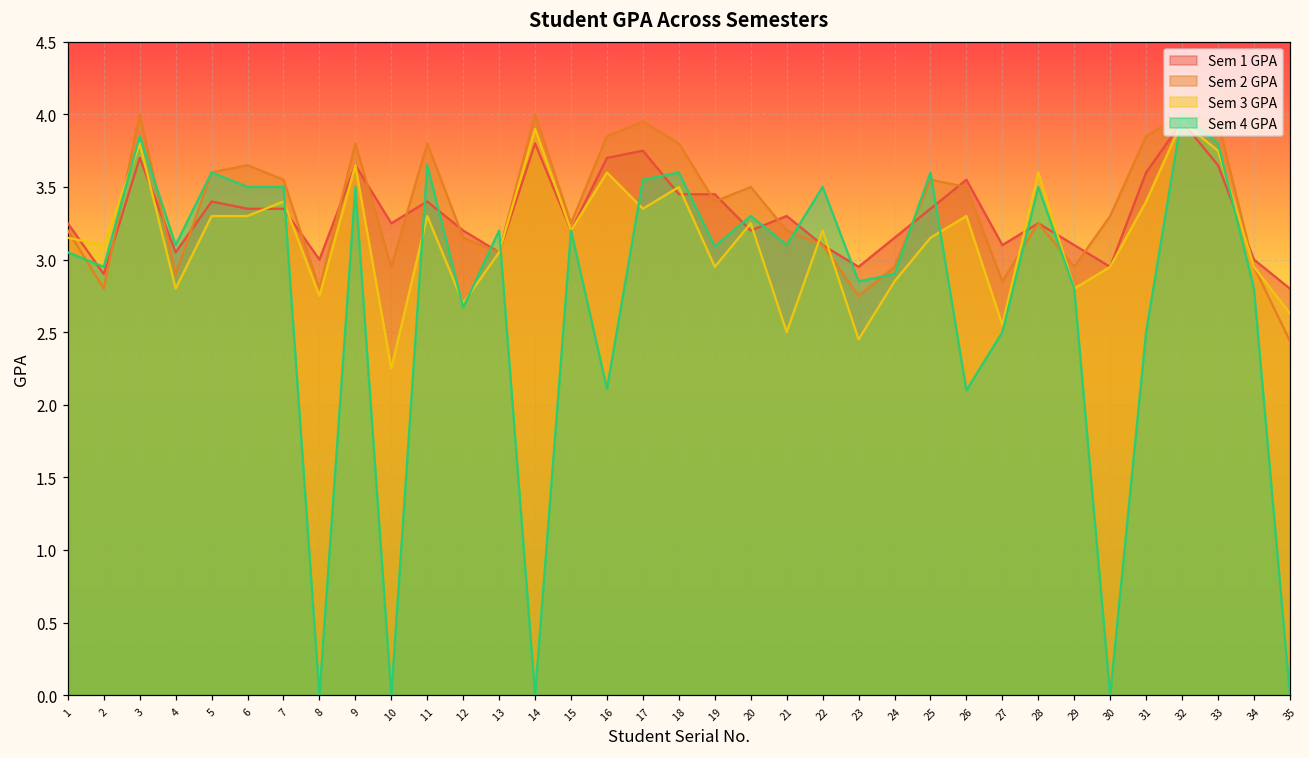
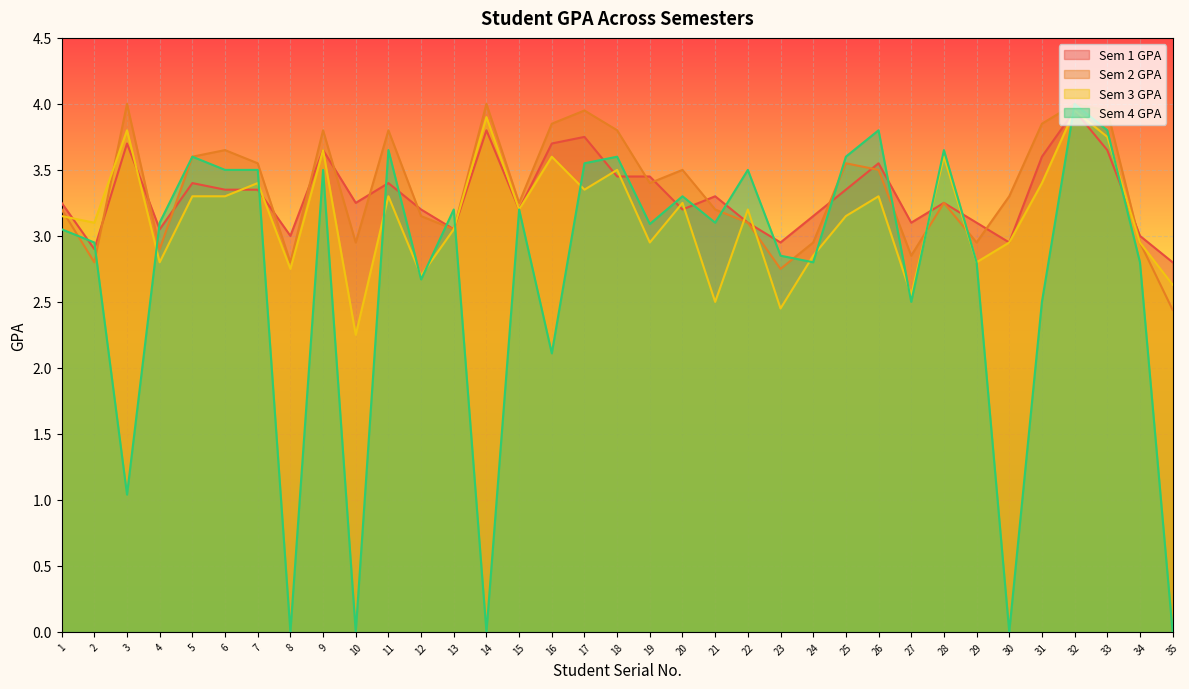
Sem 4 GPA, 3: 3.85 -> 1.04
Sem 4 GPA, 24: 2.9 -> 2.8
Sem 4 GPA, 26: 2.1 -> 3.8
Sem 4 GPA, 28: 3.50 -> 3.65
